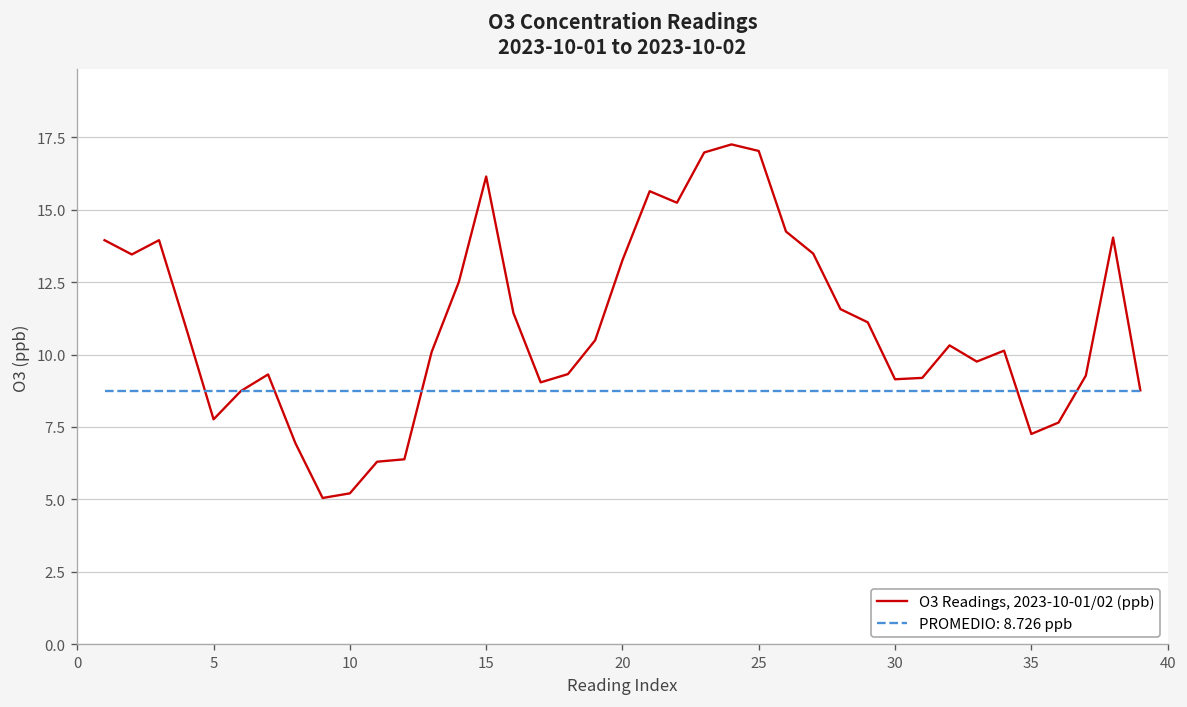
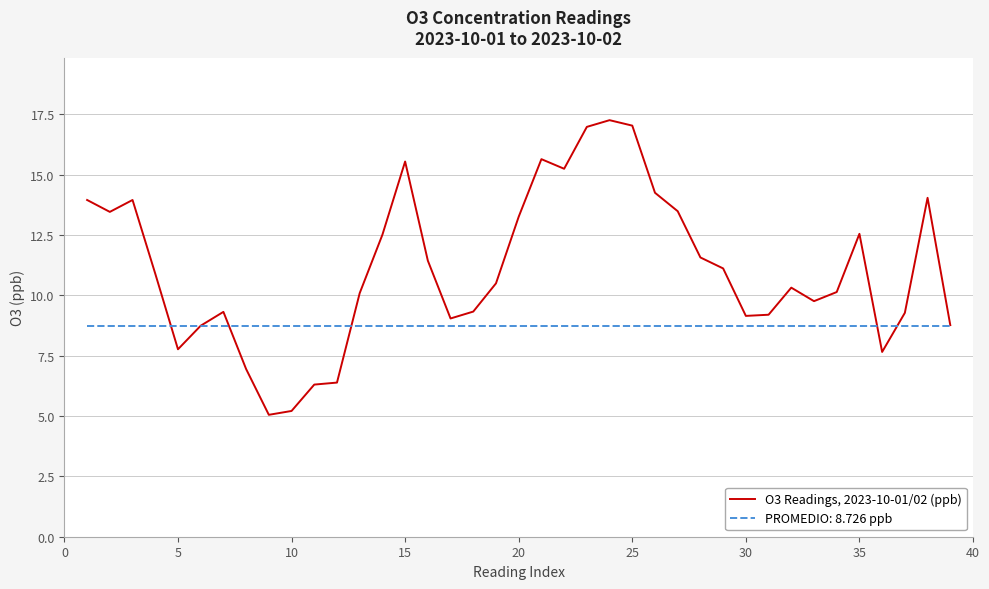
O3 Readings, 2023-10-01/02 (ppb), 15: 16.1 -> 15.5
O3 Readings, 2023-10-01/02 (ppb), 35: 7.3 -> 12.5
